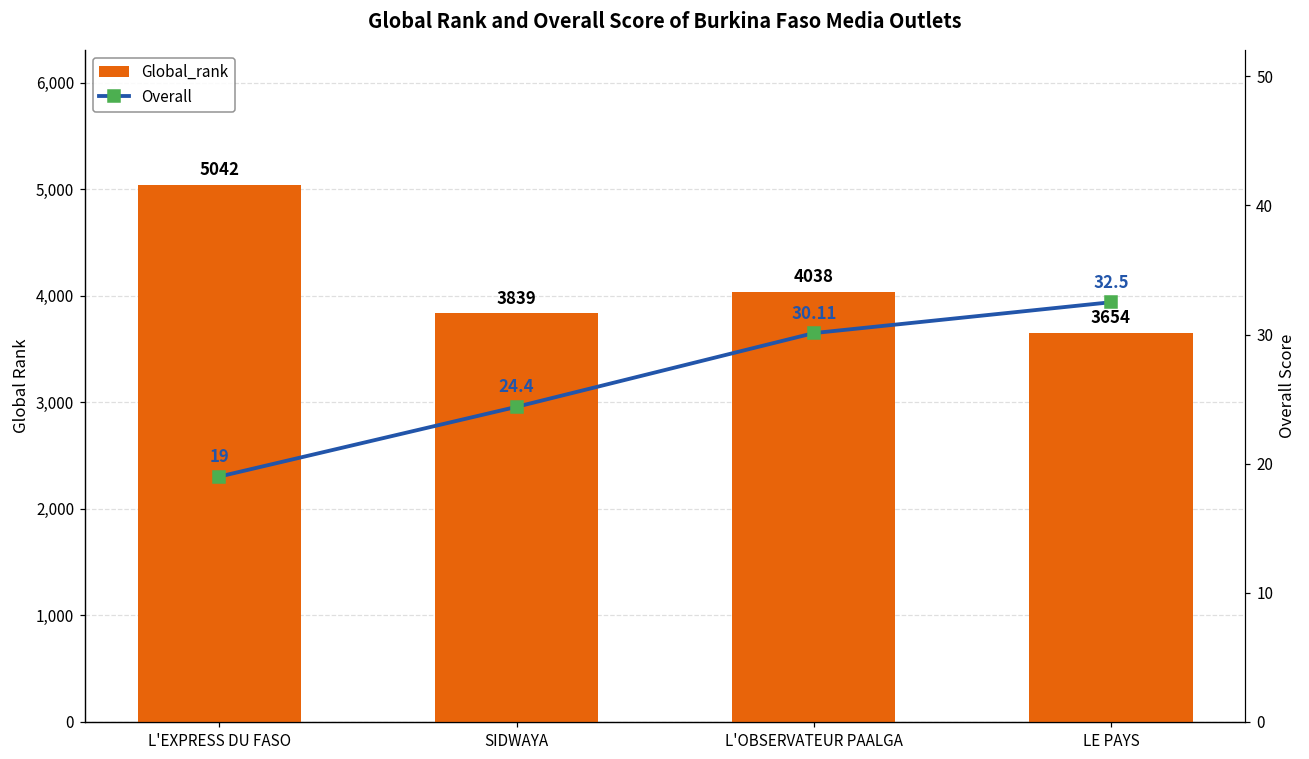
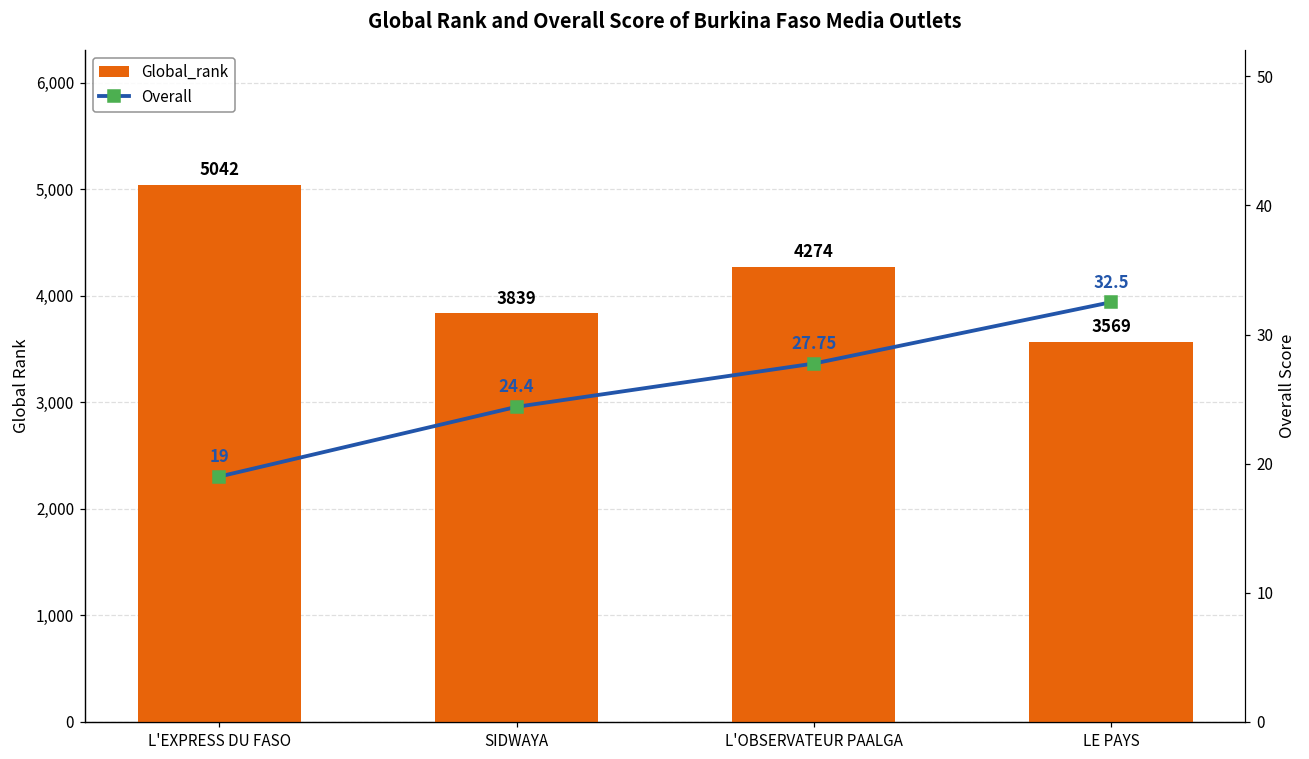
Global_rank, L'OBSERVATEUR PAALGA: 4038 -> 4274
Global_rank, LE PAYS: 3654 -> 3569
Overall, L'OBSERVATEUR PAALGA: 30.11 -> 27.75
